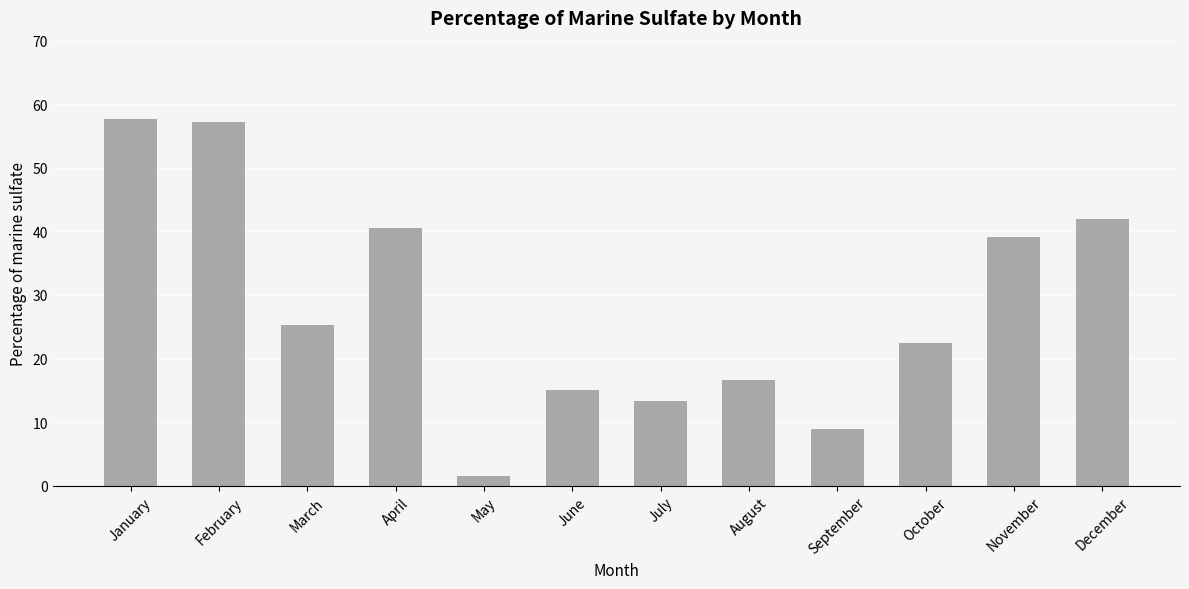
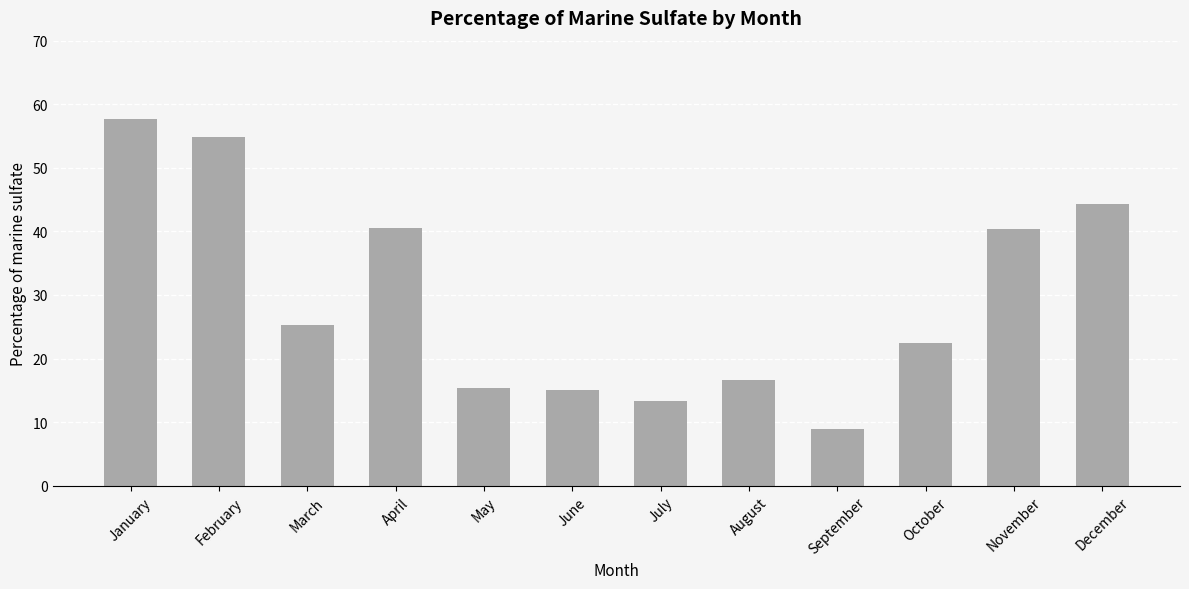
February: 57 -> 55
May: 2 -> 15
November: 39 -> 40
December: 42 -> 44
